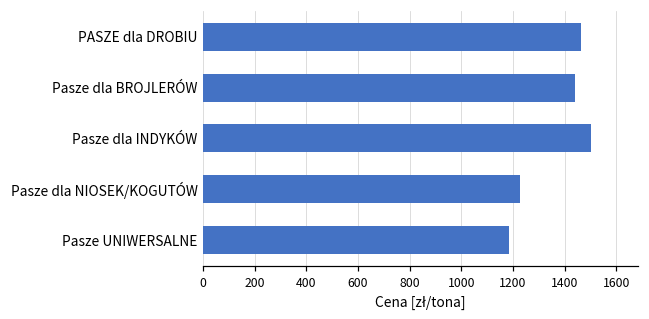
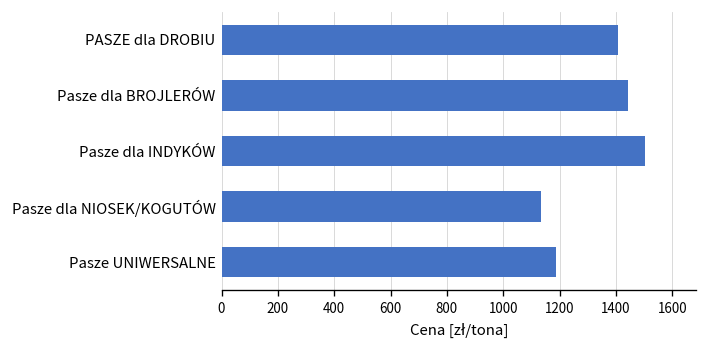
PASZE dla DROBIU: 1460 -> 1410
Pasze dla NIOSEK/KOGUTÓW: 1230 -> 1130
